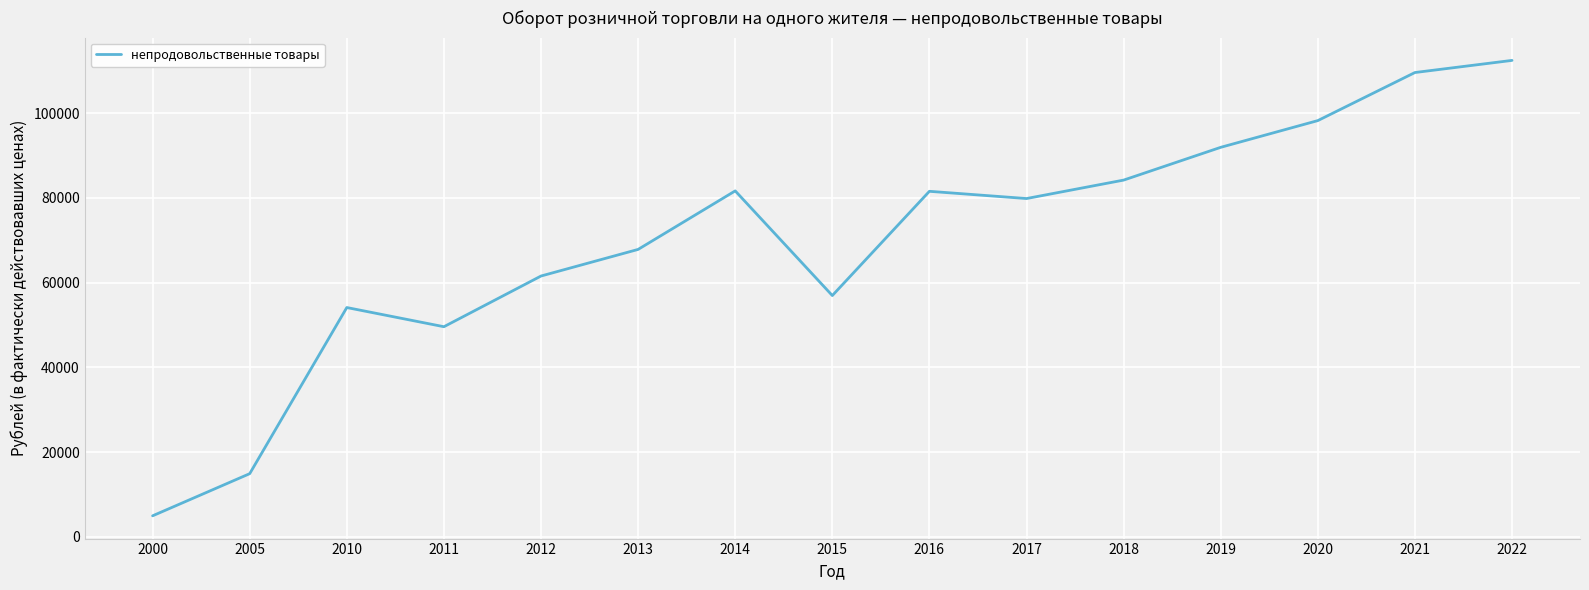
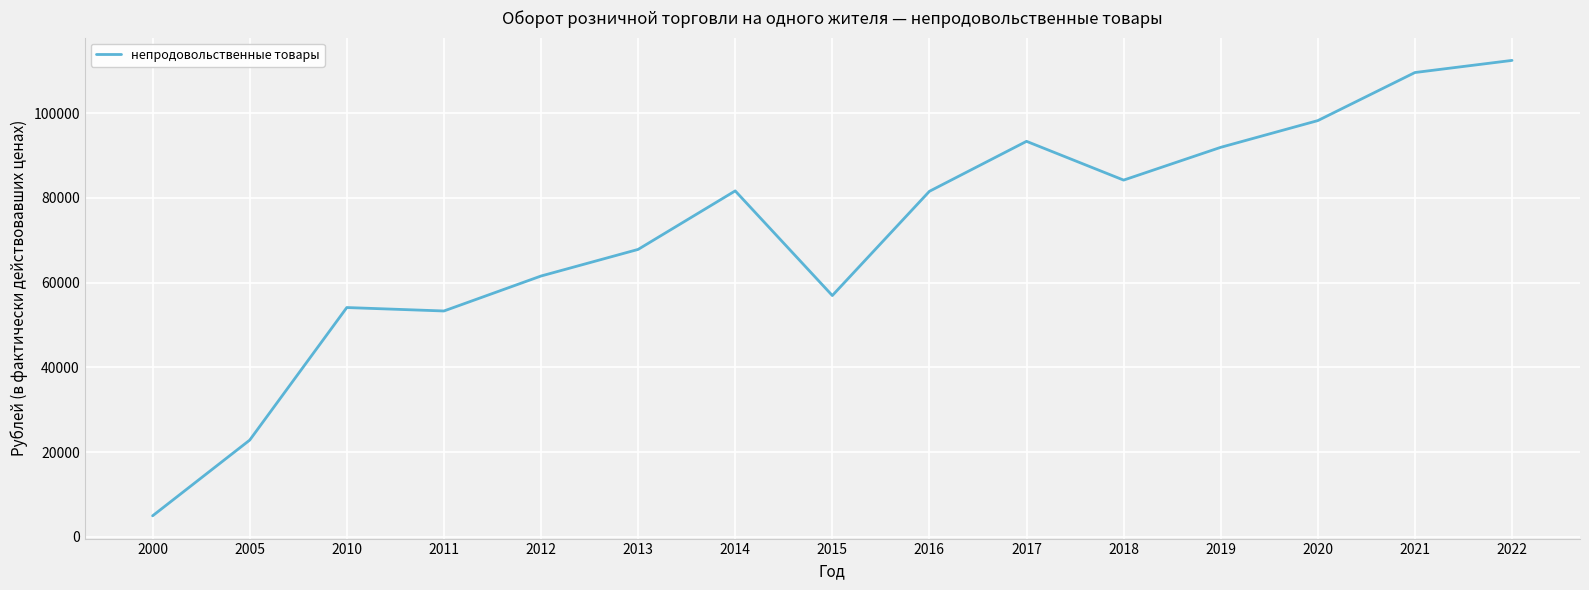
2005: 15000 -> 23000
2011: 50000 -> 53000
2017: 80000 -> 93000
